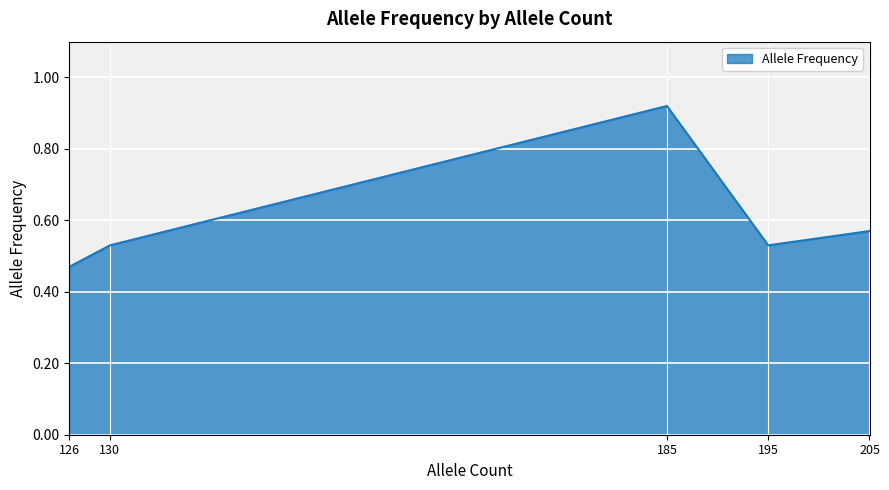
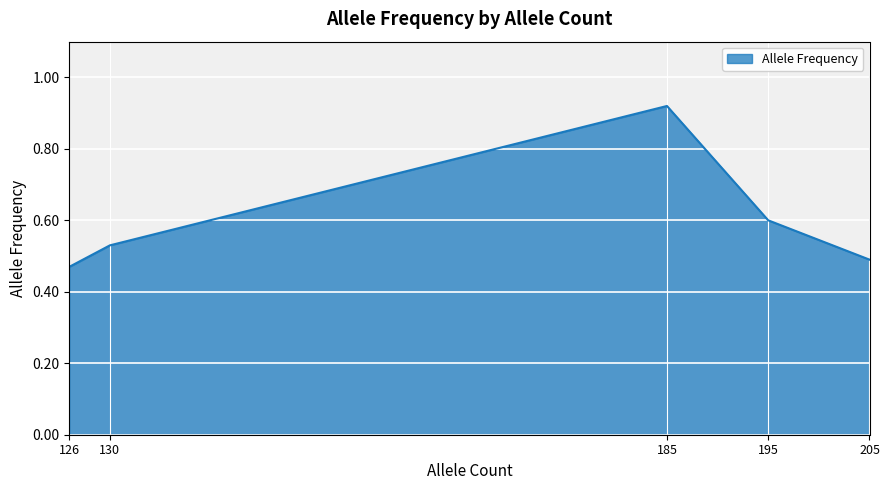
195: 0.53 -> 0.60
205: 0.57 -> 0.49
